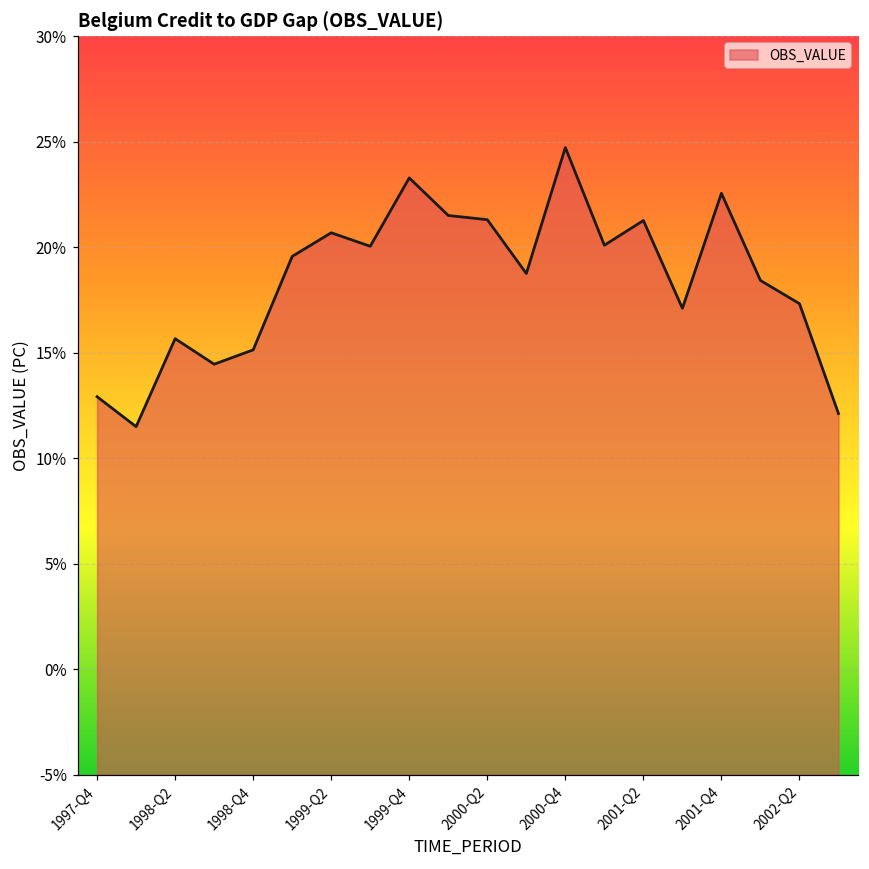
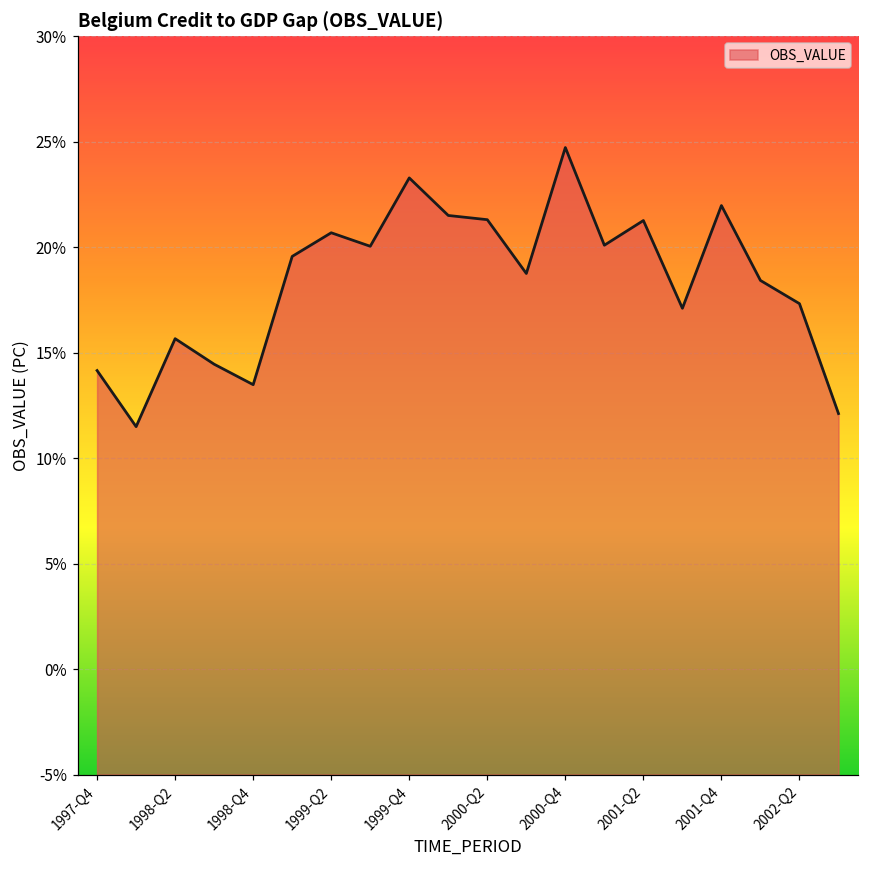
1997-Q4: 12.9% -> 14.2%
1998-Q4: 15.1% -> 13.5%
2001-Q4: 22.6% -> 22.0%
